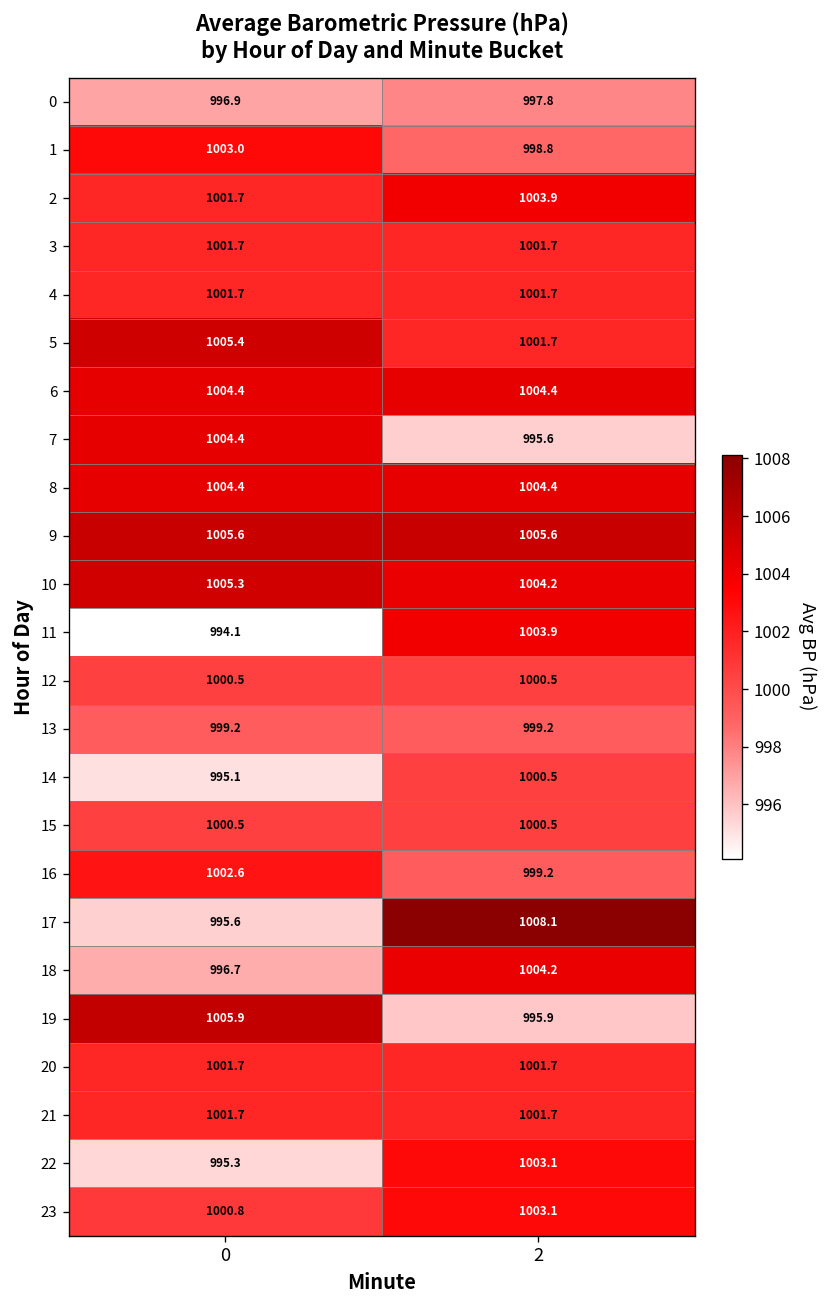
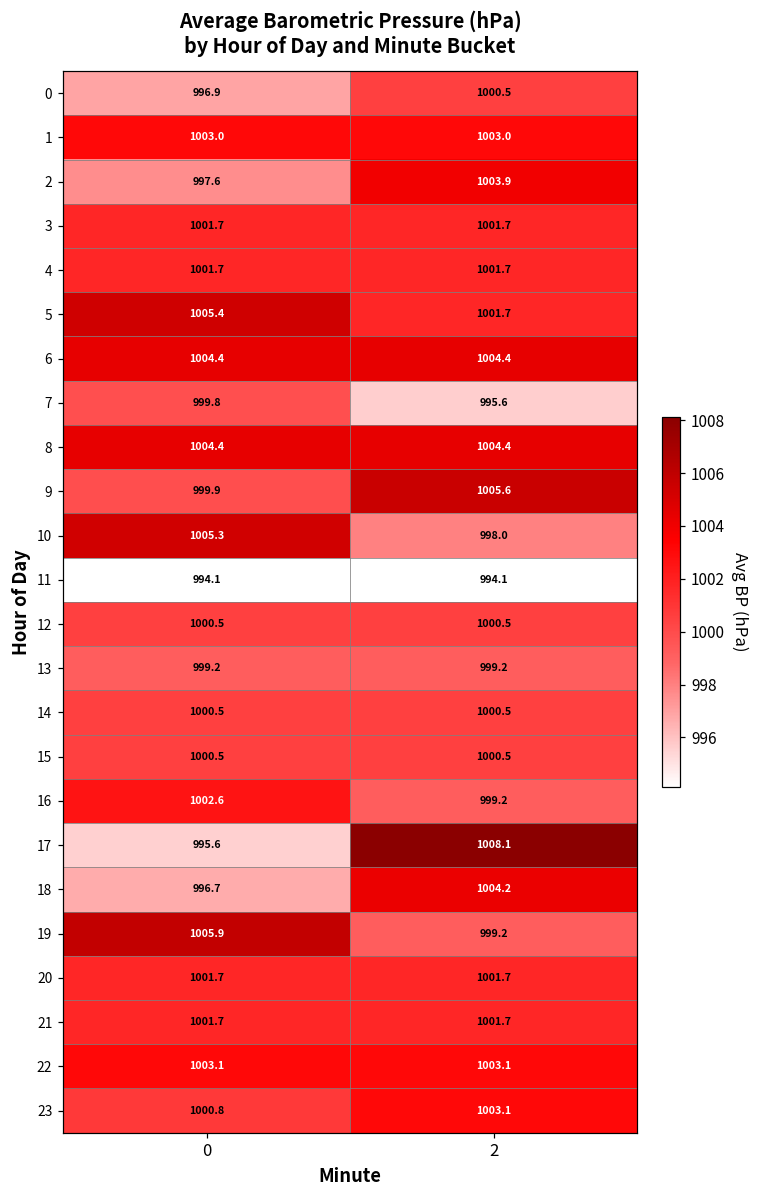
0, 2: 997.8 -> 1000.5
1, 2: 998.8 -> 1003.0
2, 0: 1001.7 -> 997.6
7, 0: 1004.4 -> 999.8
9, 0: 1005.6 -> 999.9
10, 2: 1004.2 -> 998.0
11, 2: 1003.9 -> 994.1
14, 0: 995.1 -> 1000.5
19, 2: 995.9 -> 999.2
22, 0: 995.3 -> 1003.1
